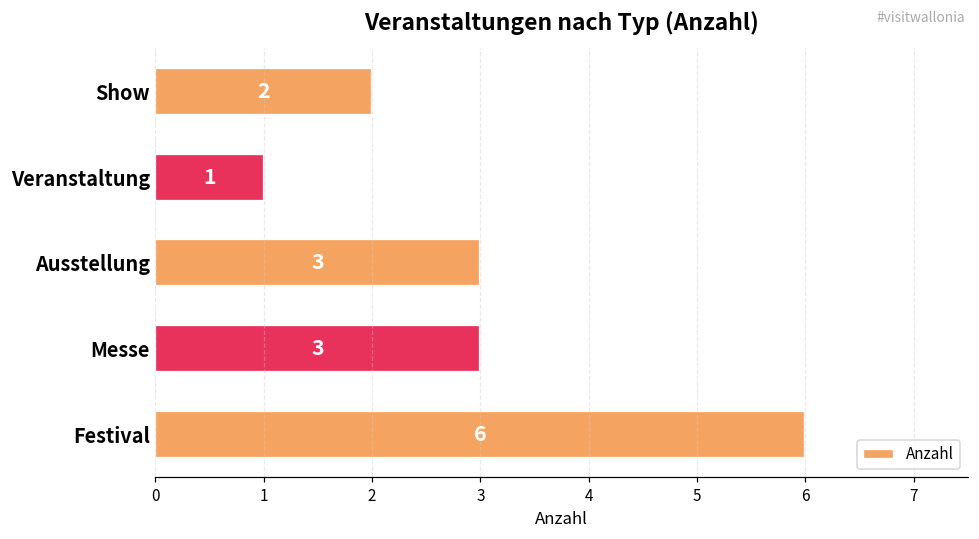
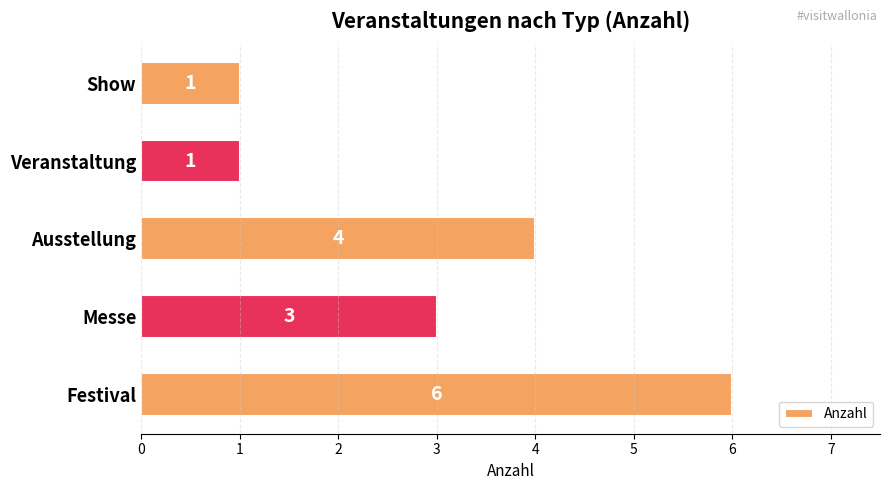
Show: 2 -> 1
Ausstellung: 3 -> 4
